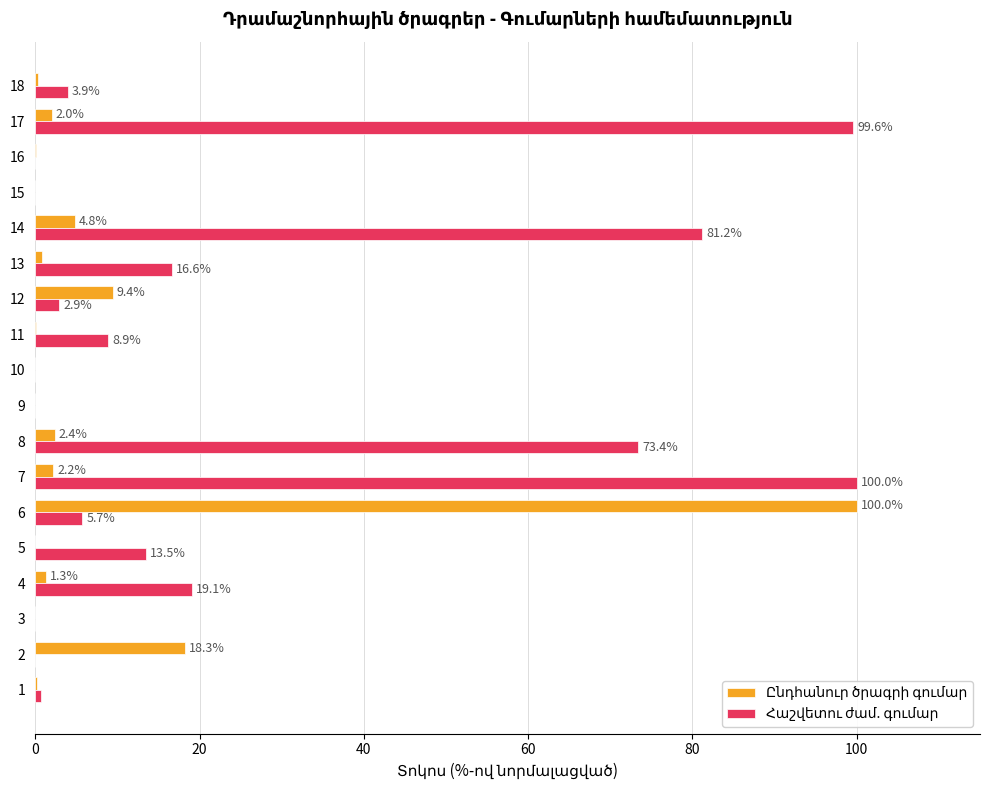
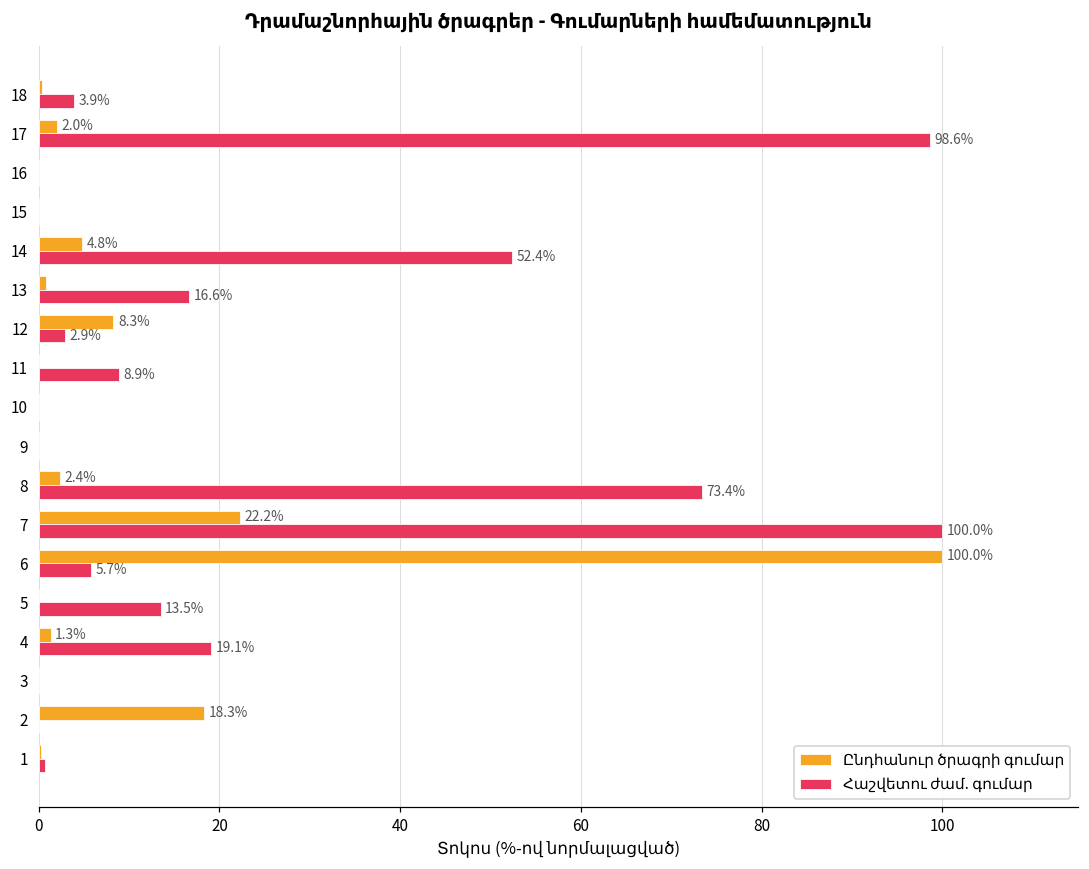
Հաշվետու ժամ. գումար, 17: 99.6% -> 98.6%
Հաշվետու ժամ. գումար, 14: 81.2% -> 52.4%
Ընդհանուր ծրագրի գումար, 12: 9.4% -> 8.3%
Ընդհանուր ծրագրի գումար, 7: 2.2% -> 22.2%
